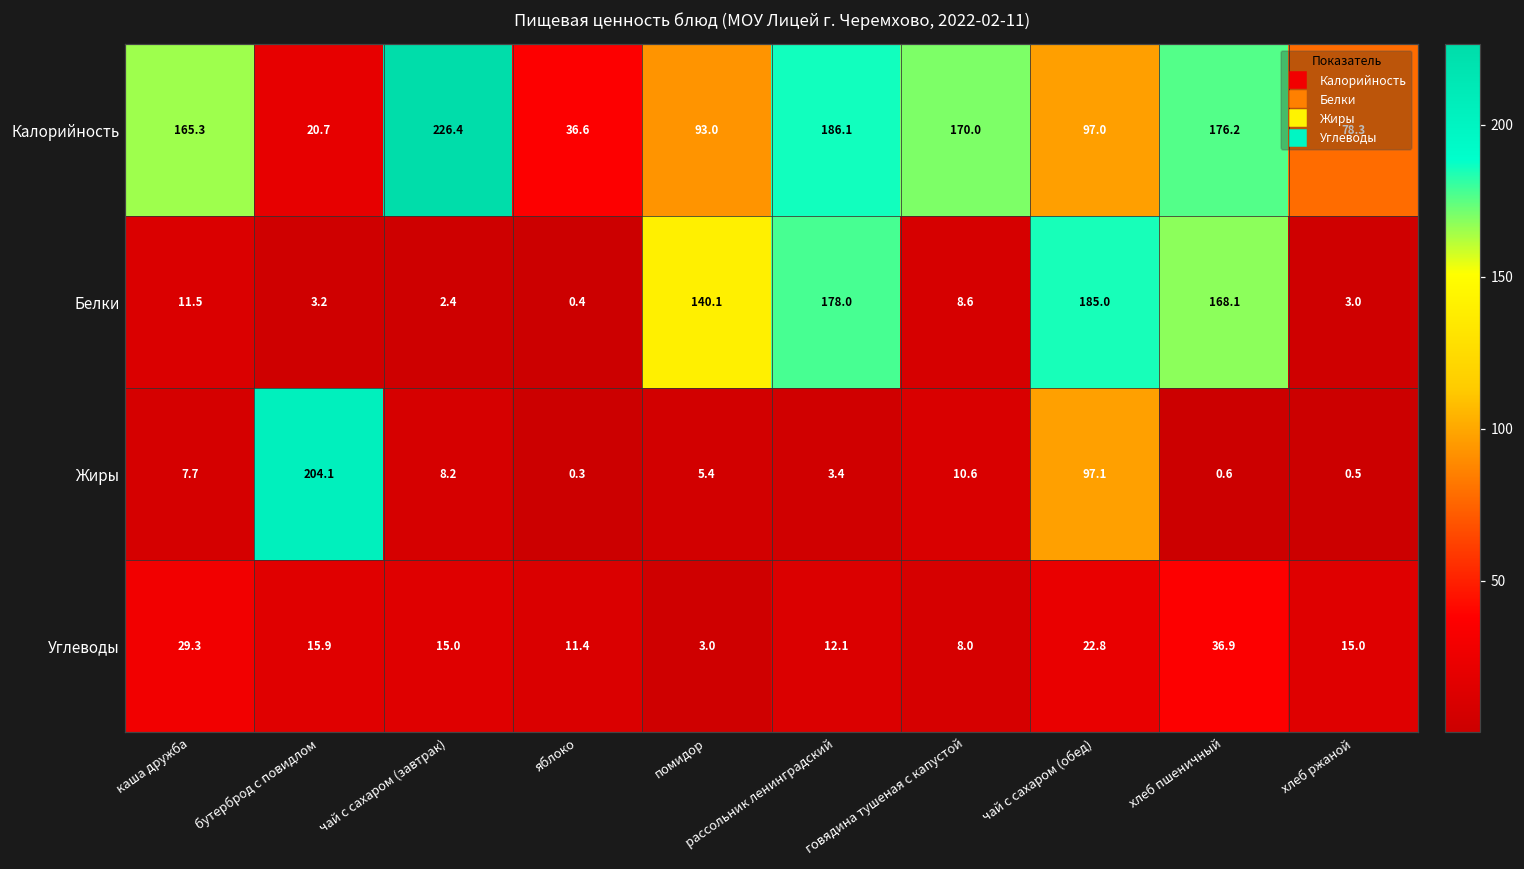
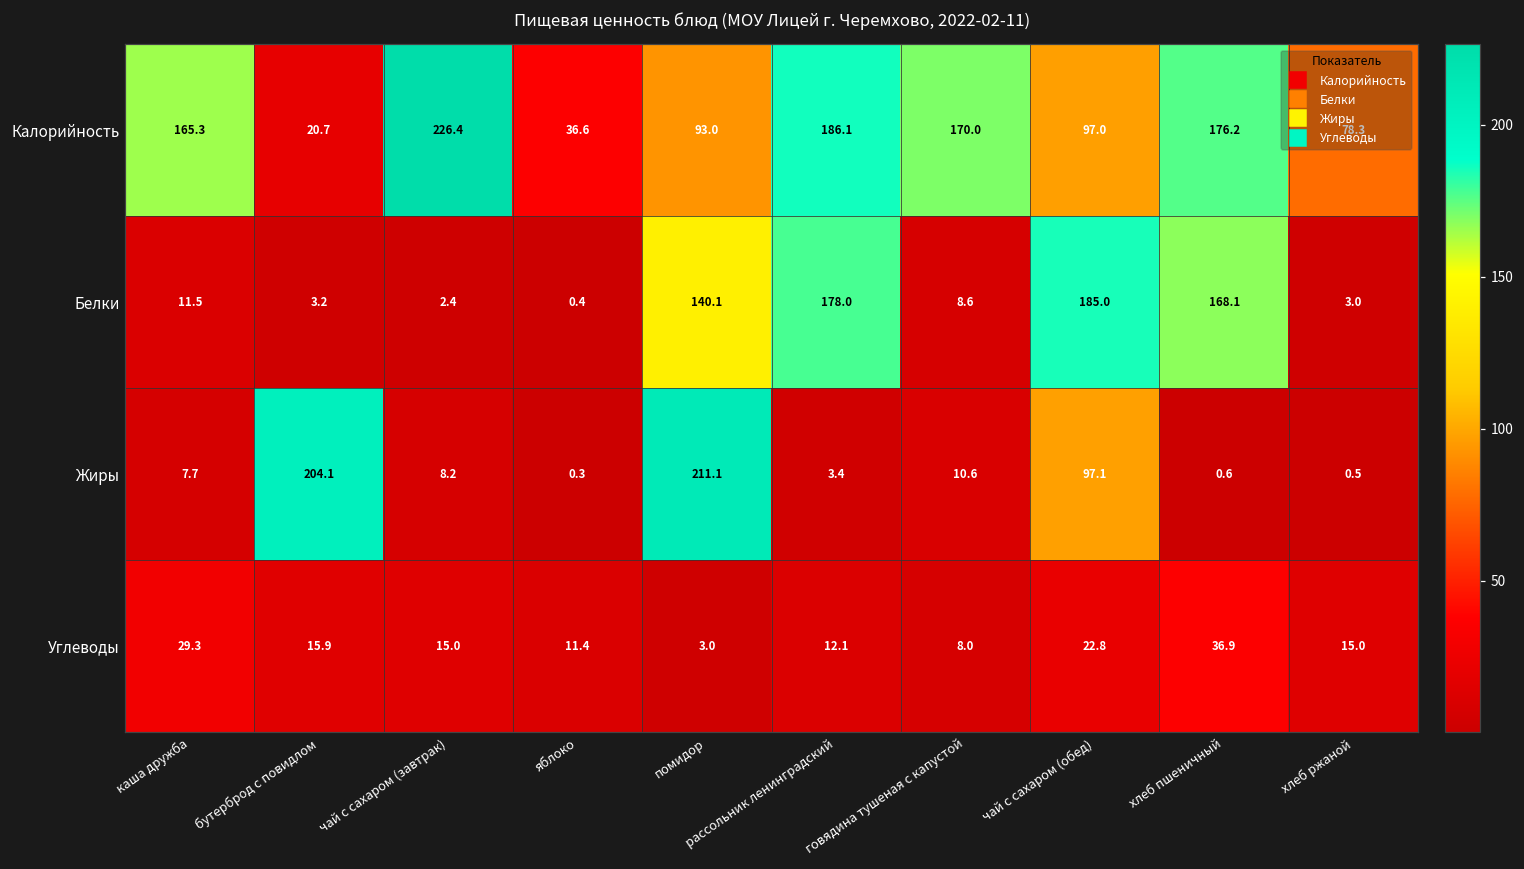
Жиры, помидор: 5.4 -> 211.1
